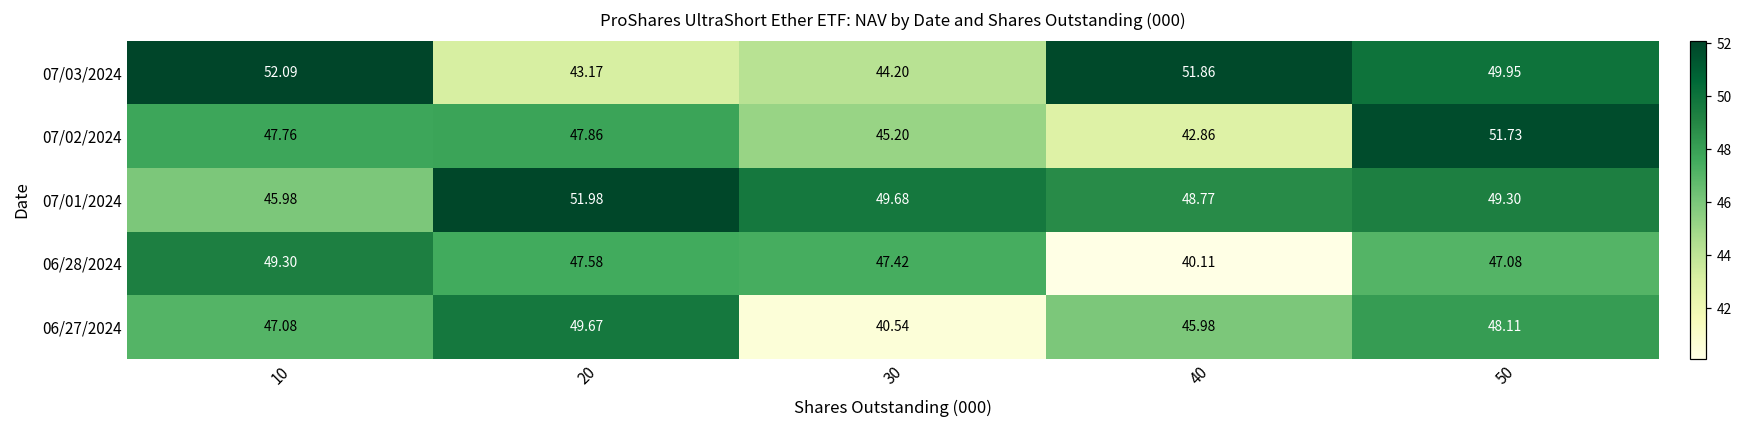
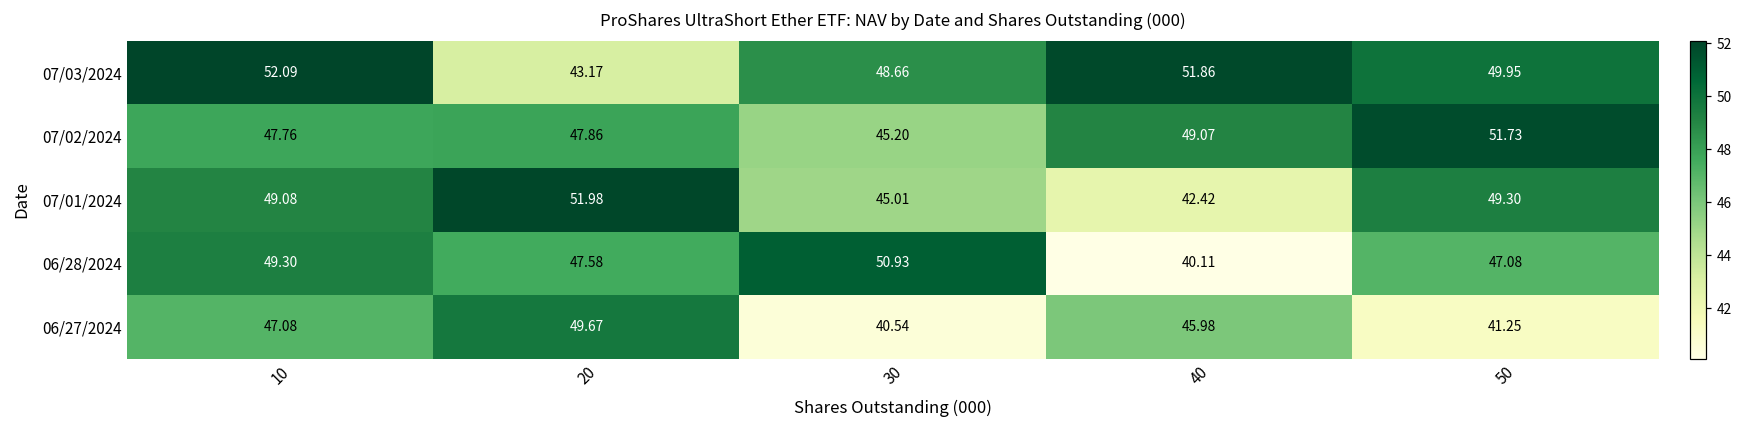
07/03/2024, 30: 44.20 -> 48.66
07/02/2024, 40: 42.86 -> 49.07
07/01/2024, 10: 45.98 -> 49.08
07/01/2024, 30: 49.68 -> 45.01
07/01/2024, 40: 48.77 -> 42.42
06/28/2024, 30: 47.42 -> 50.93
06/27/2024, 50: 48.11 -> 41.25
